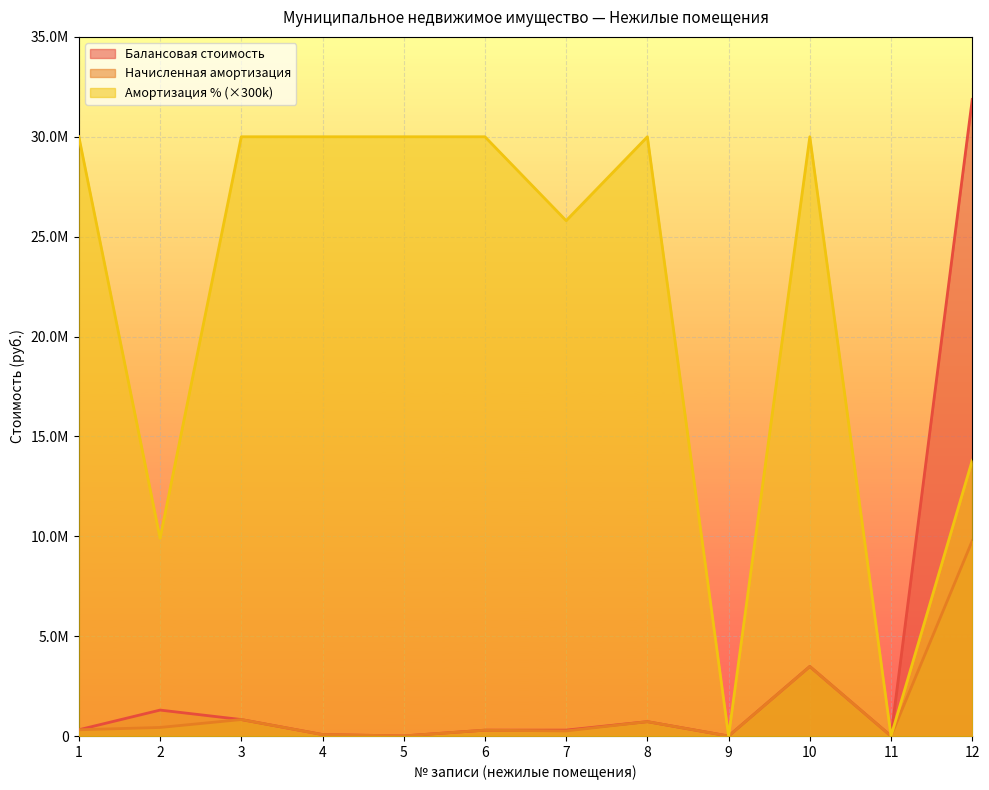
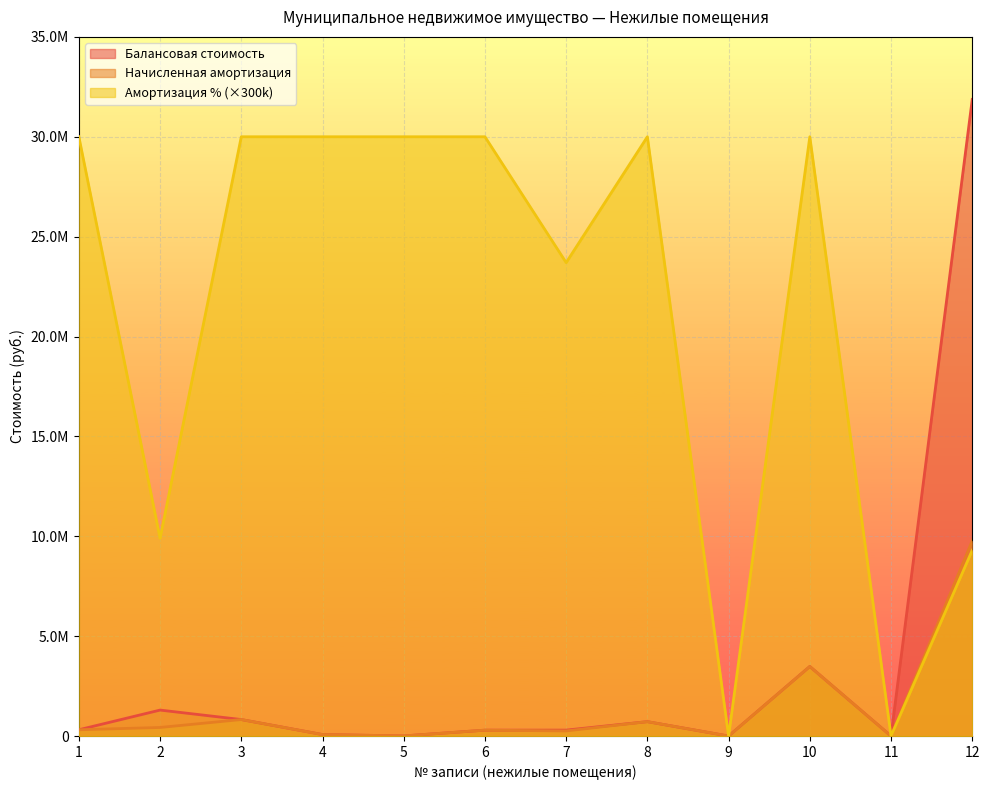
Амортизация % (×300k), 7: 25800000 -> 23700000
Амортизация % (×300k), 12: 13800000 -> 9300000
